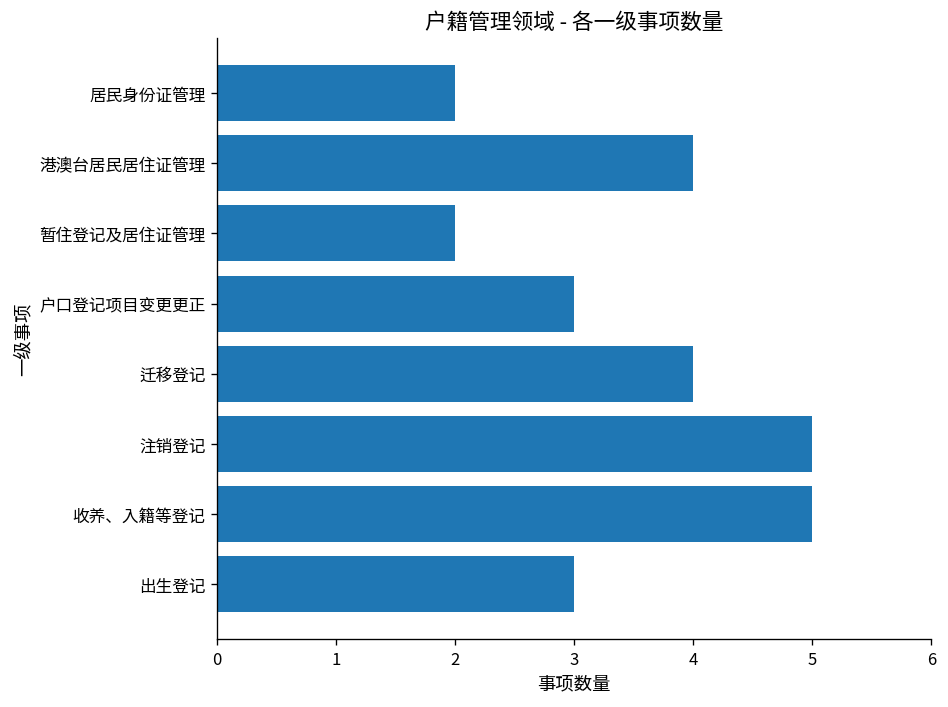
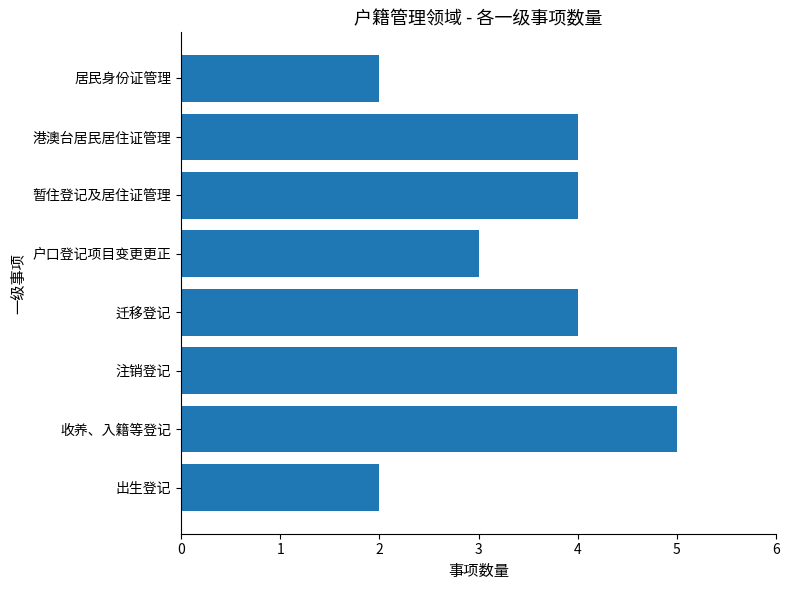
暂住登记及居住证管理: 2 -> 4
出生登记: 3 -> 2
